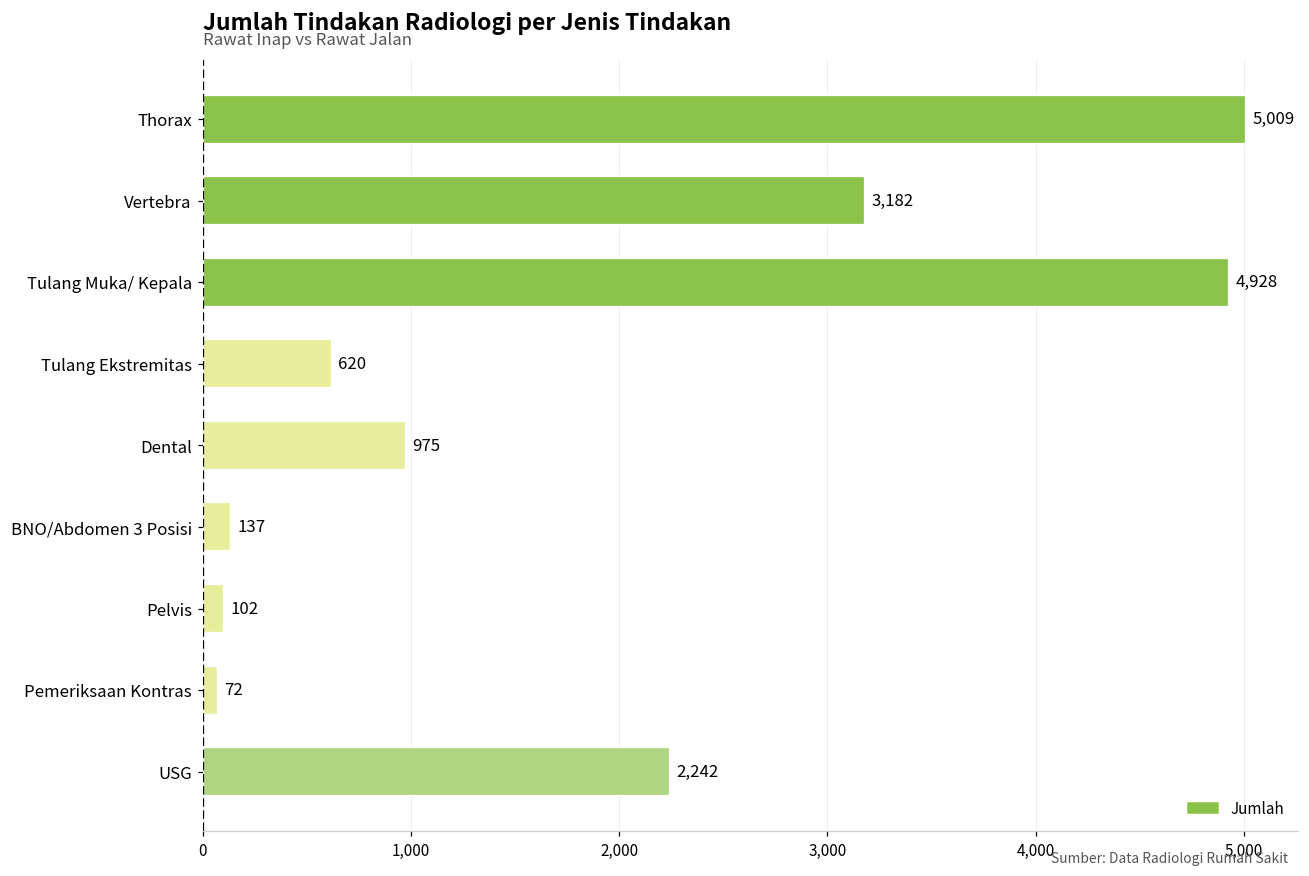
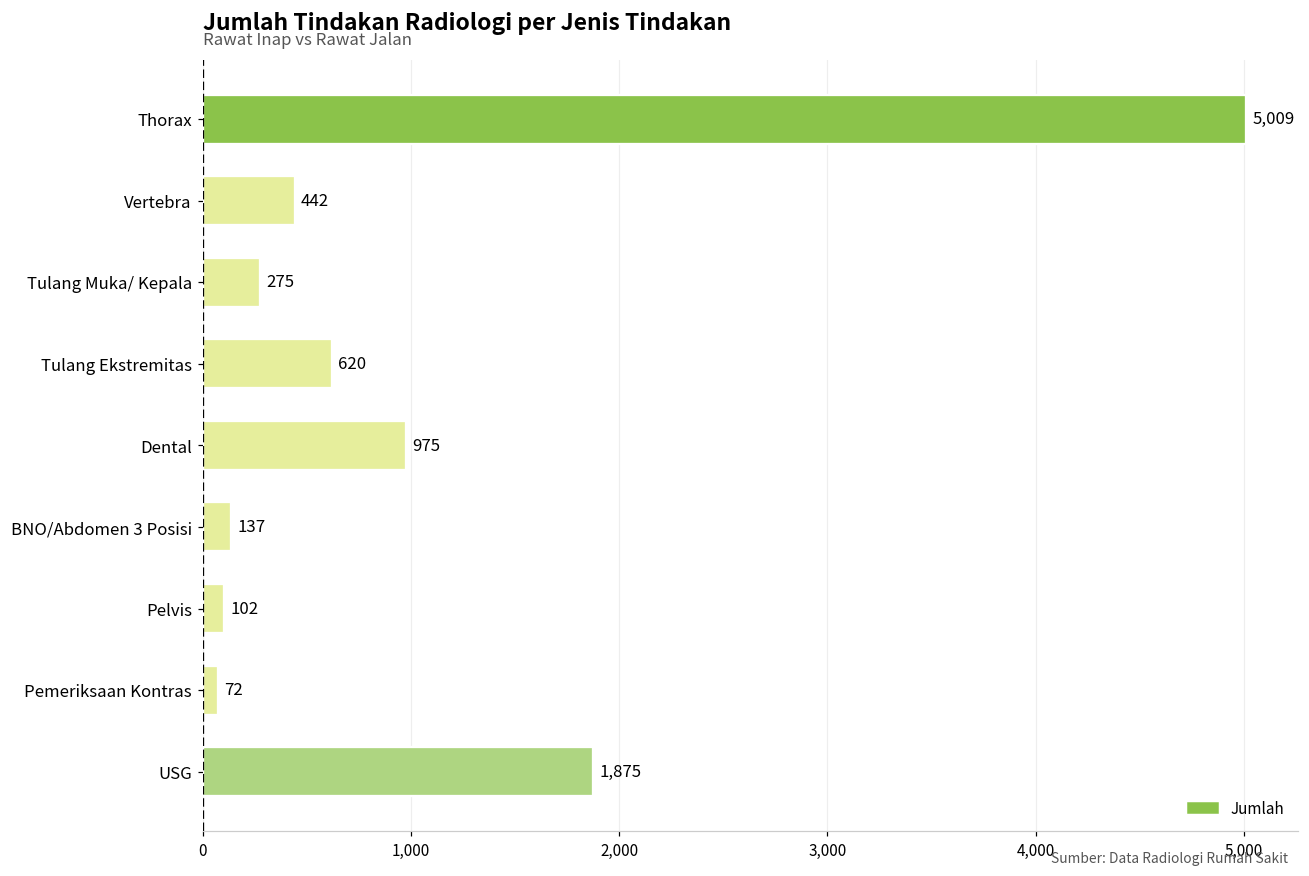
Vertebra: 3,182 -> 442
Tulang Muka/ Kepala: 4,928 -> 275
USG: 2,242 -> 1,875
